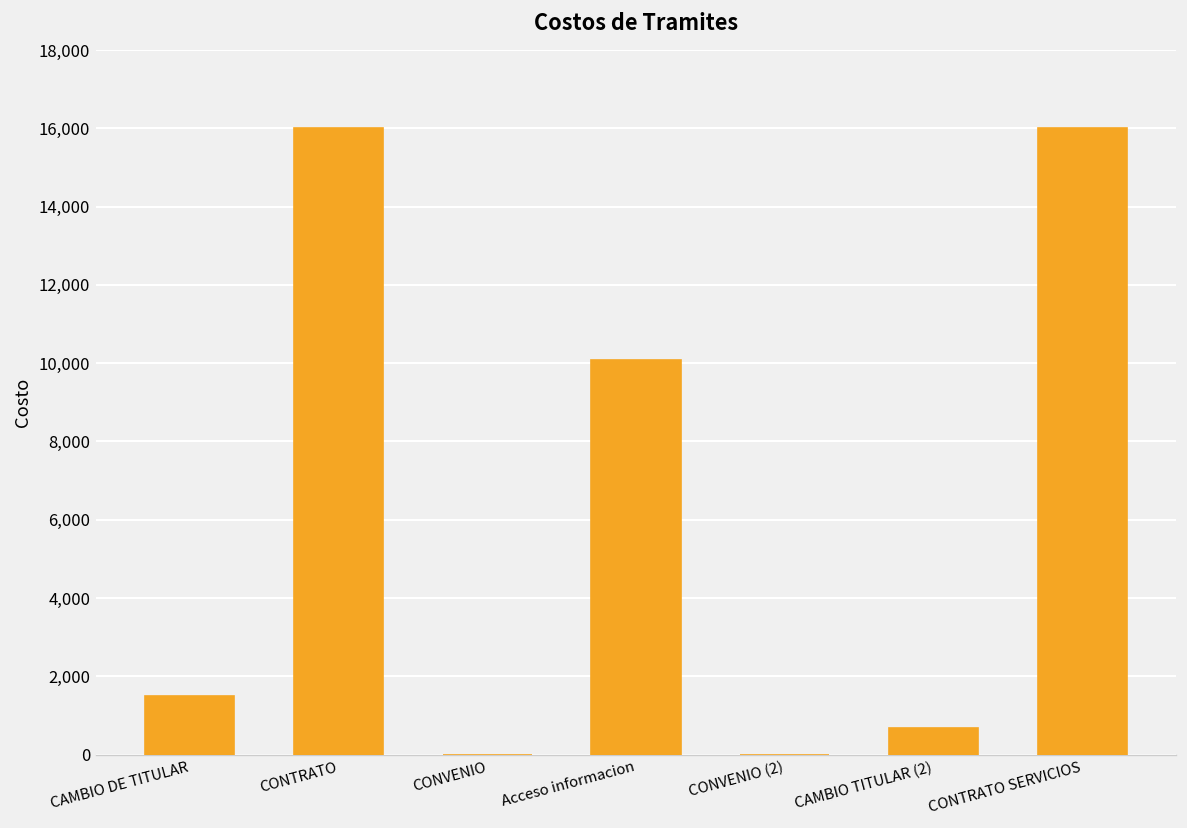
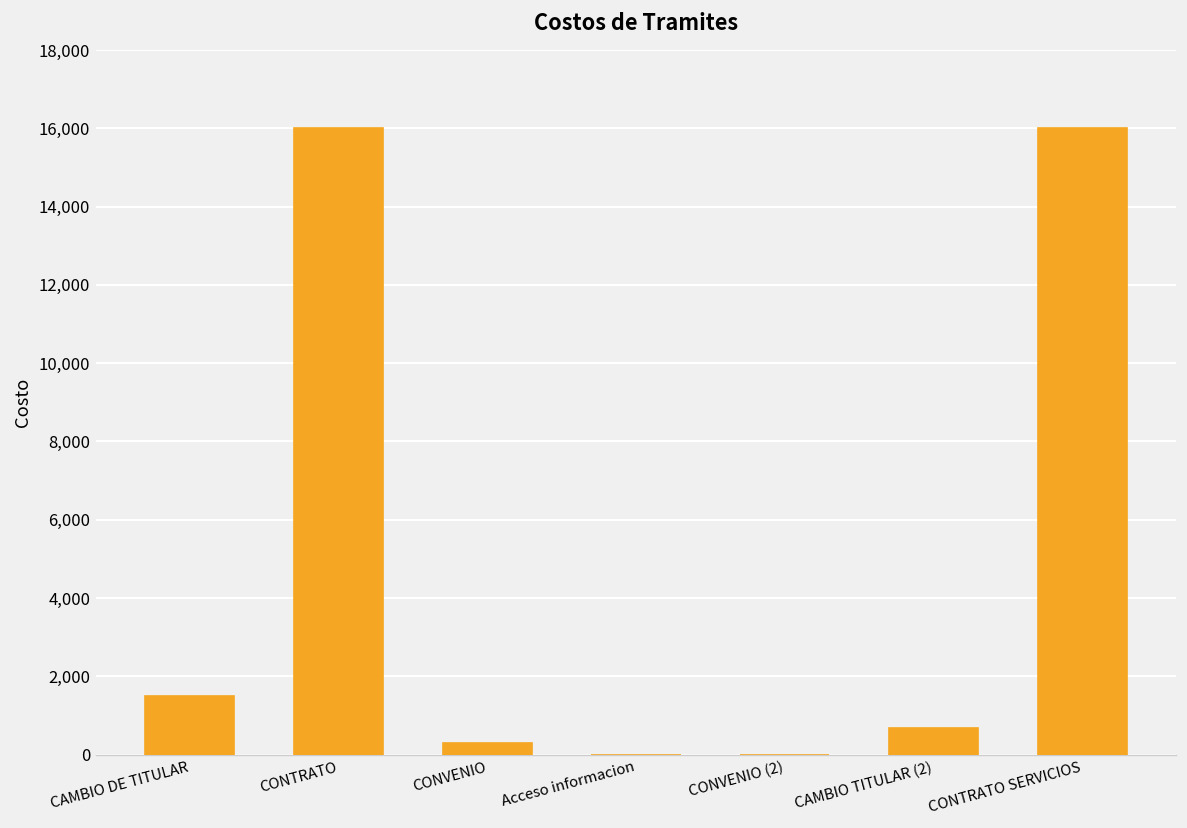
CONVENIO: 0 -> 300
Acceso informacion: 10,100 -> 0
